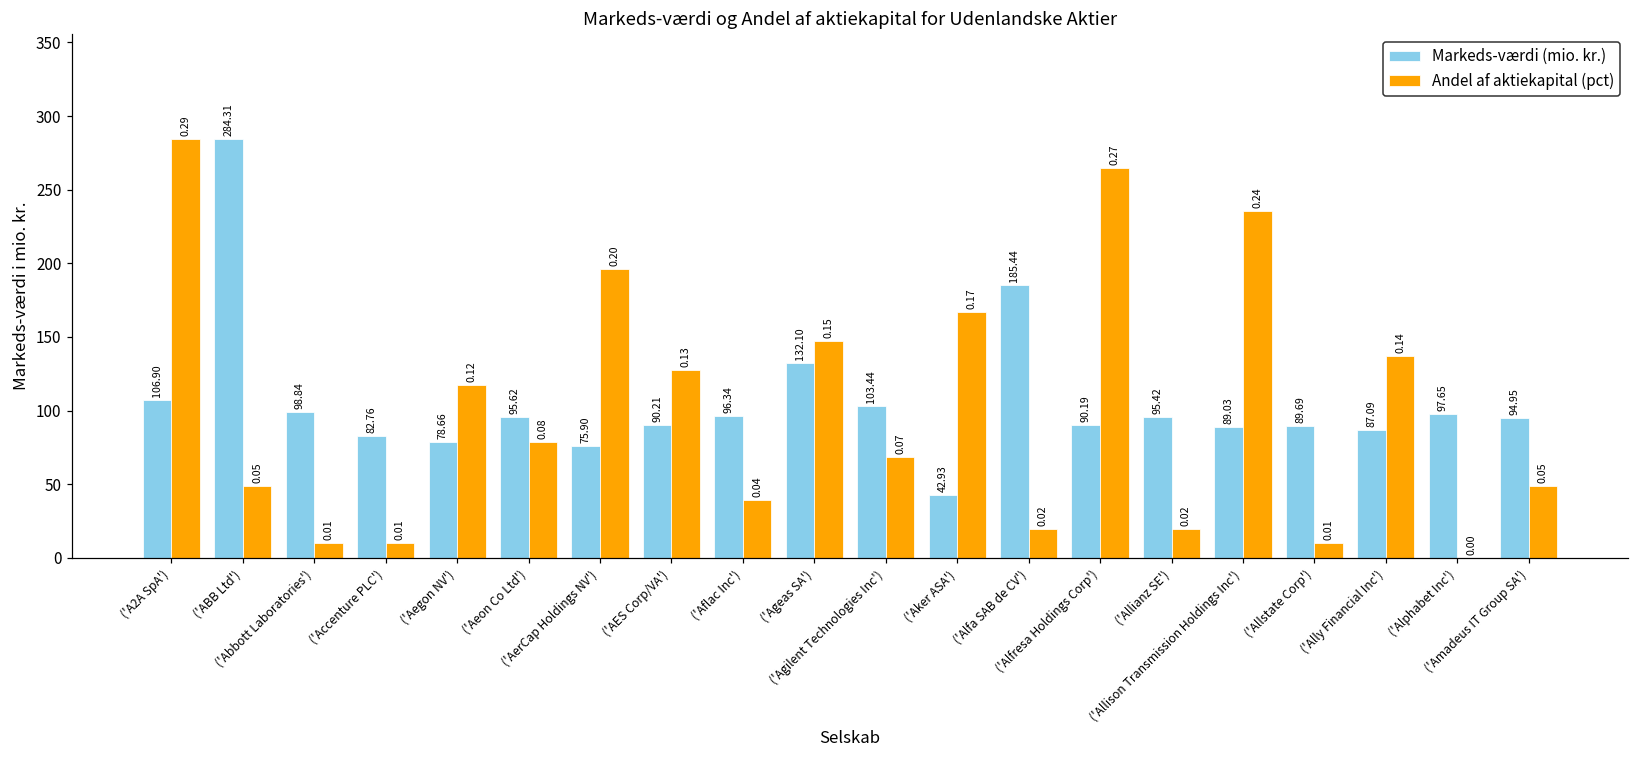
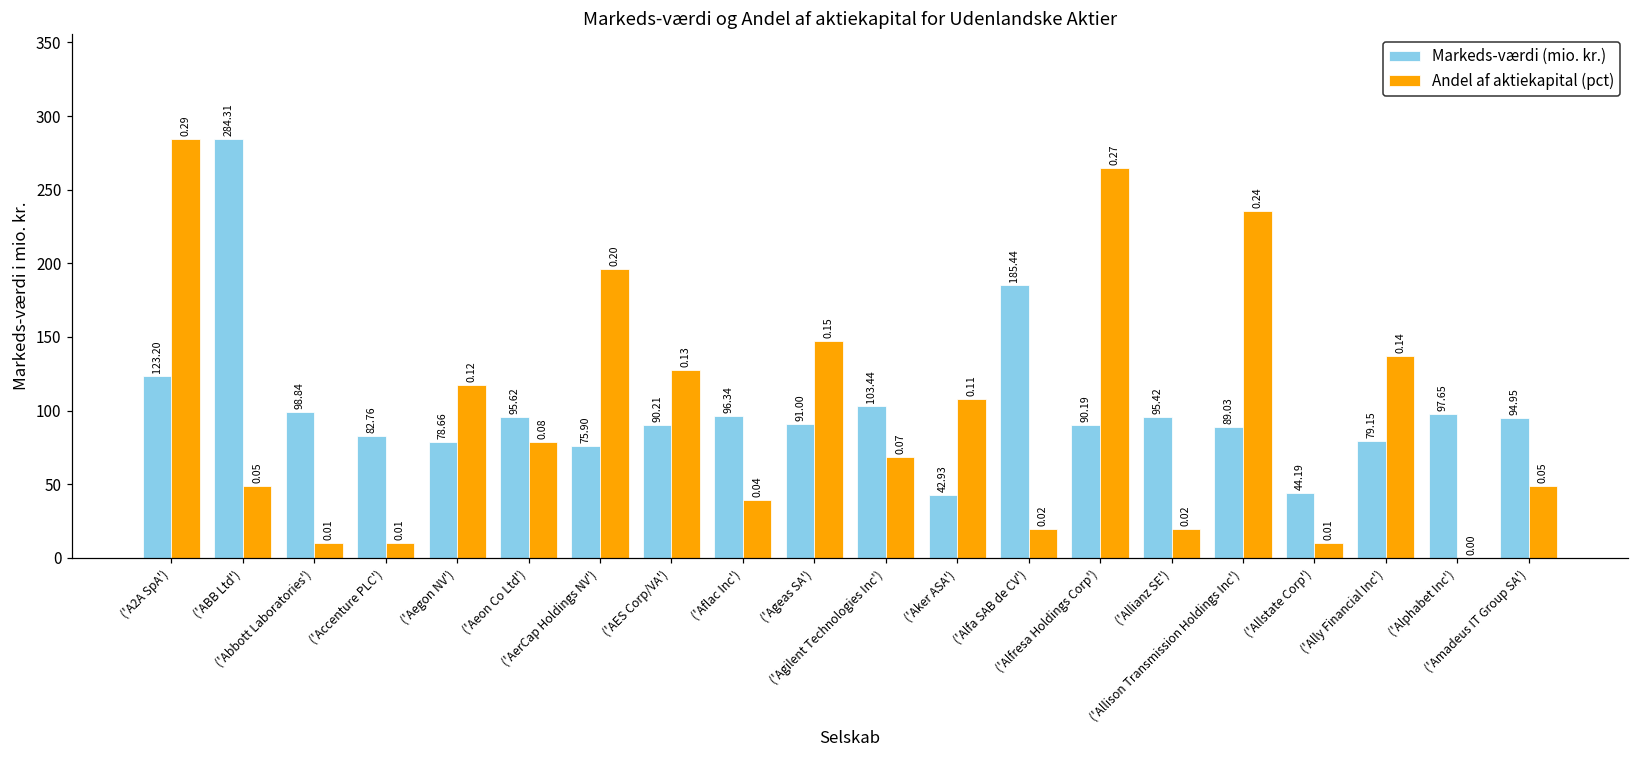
Markeds-værdi (mio. kr.), ('A2A SpA'): 106.90 -> 123.20
Markeds-værdi (mio. kr.), ('Ageas SA'): 132.10 -> 91.00
Andel af aktiekapital (pct), ('Aker ASA'): 0.17 -> 0.11
Markeds-værdi (mio. kr.), ('Allstate Corp'): 89.69 -> 44.19
Markeds-værdi (mio. kr.), ('Ally Financial Inc'): 87.09 -> 79.15
